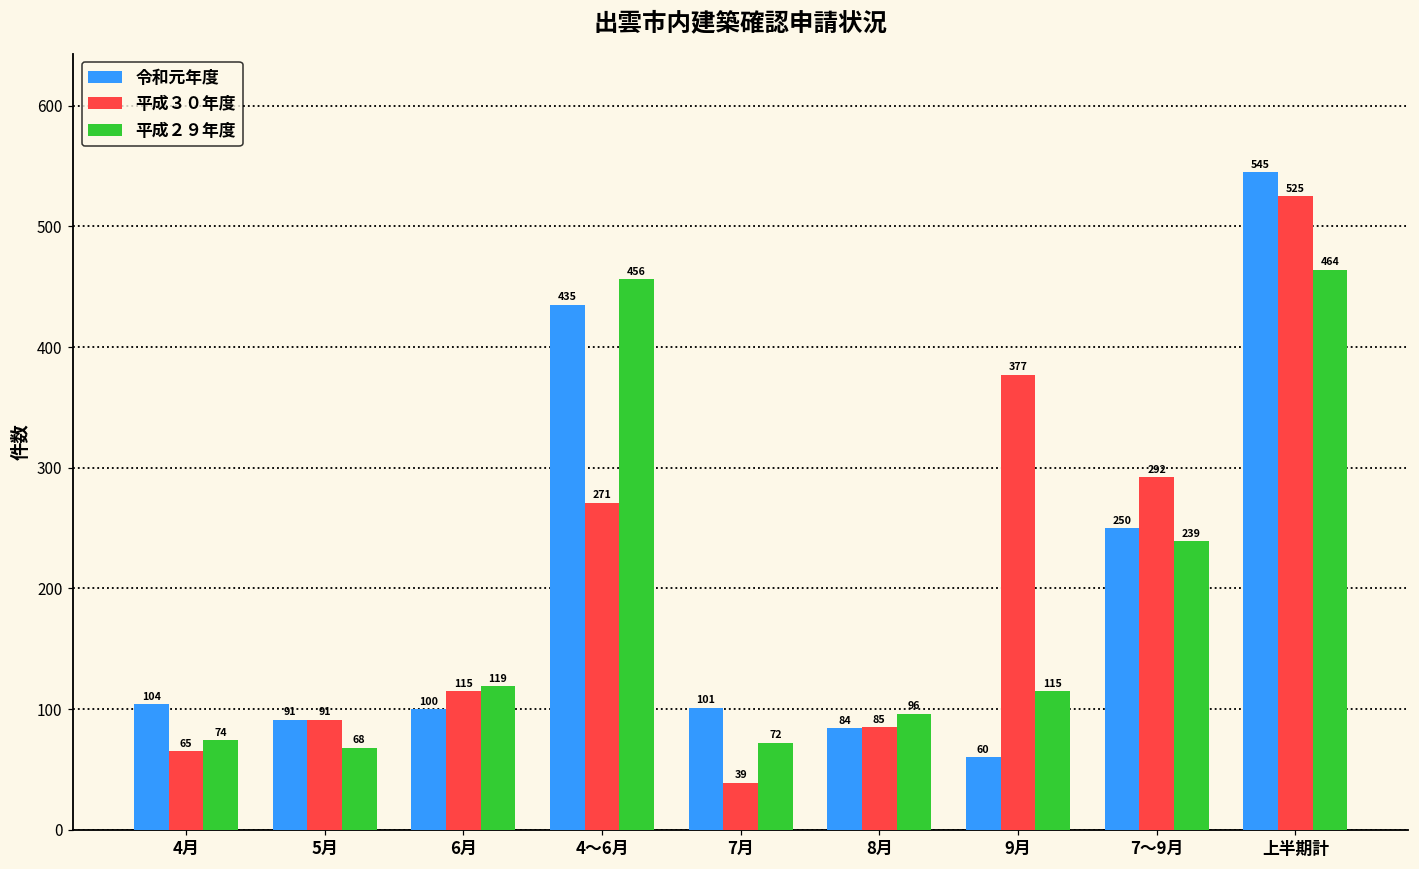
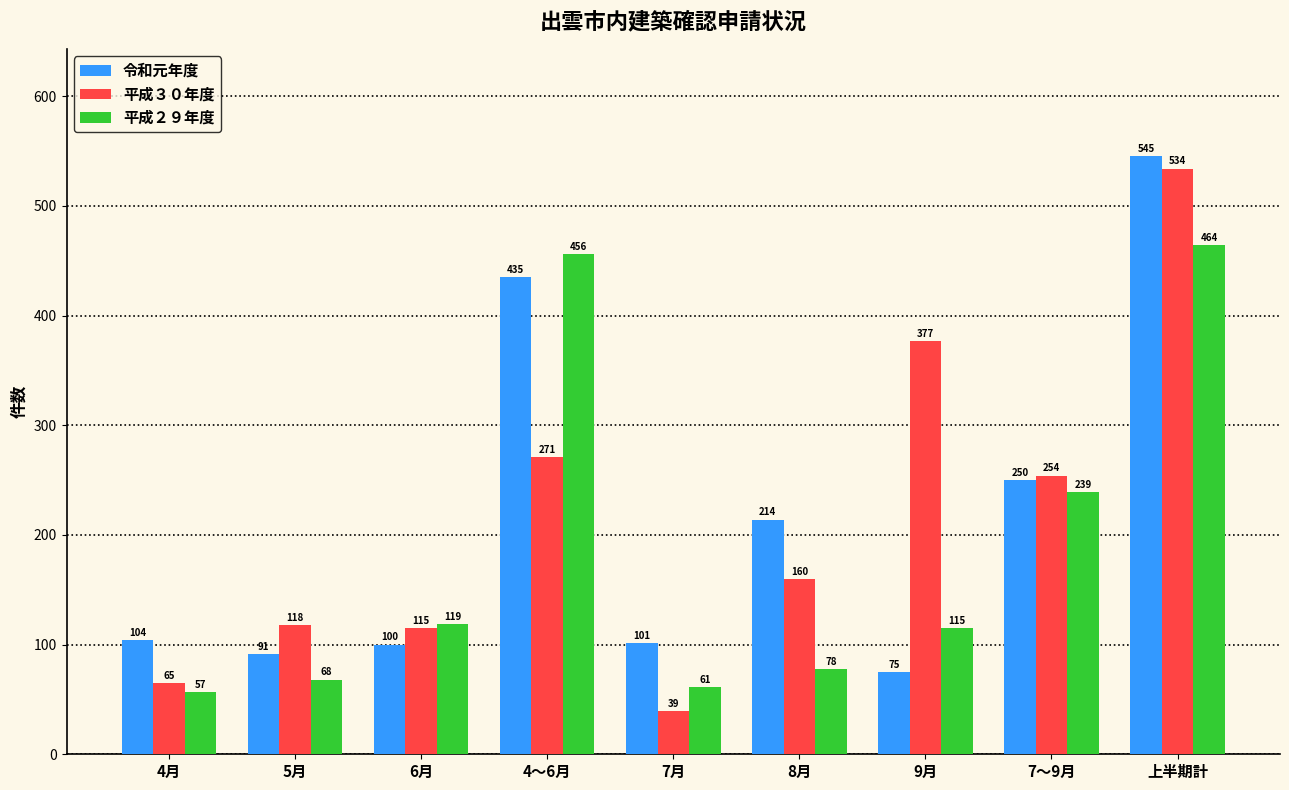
平成２９年度, 4月: 74 -> 57
平成３０年度, 5月: 91 -> 118
平成２９年度, 7月: 72 -> 61
令和元年度, 8月: 84 -> 214
平成３０年度, 8月: 85 -> 160
平成２９年度, 8月: 96 -> 78
令和元年度, 9月: 60 -> 75
平成３０年度, 7～9月: 292 -> 254
平成３０年度, 上半期計: 525 -> 534
